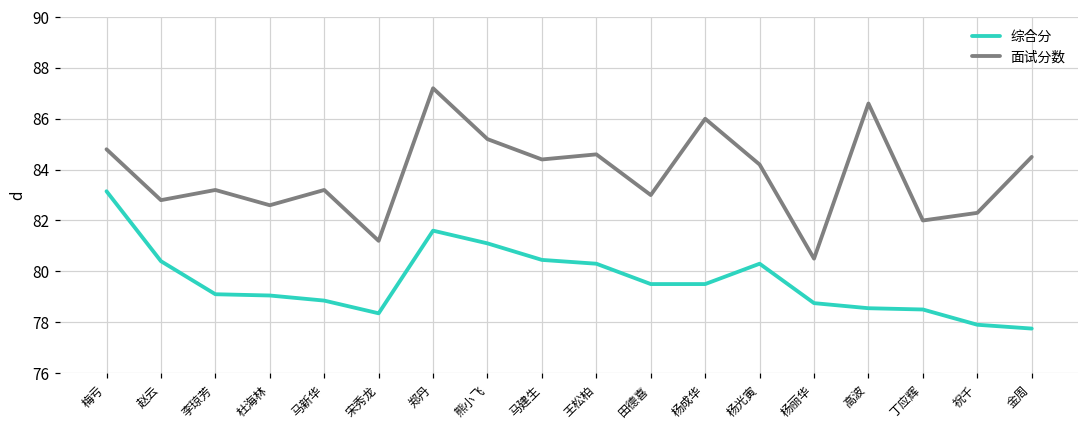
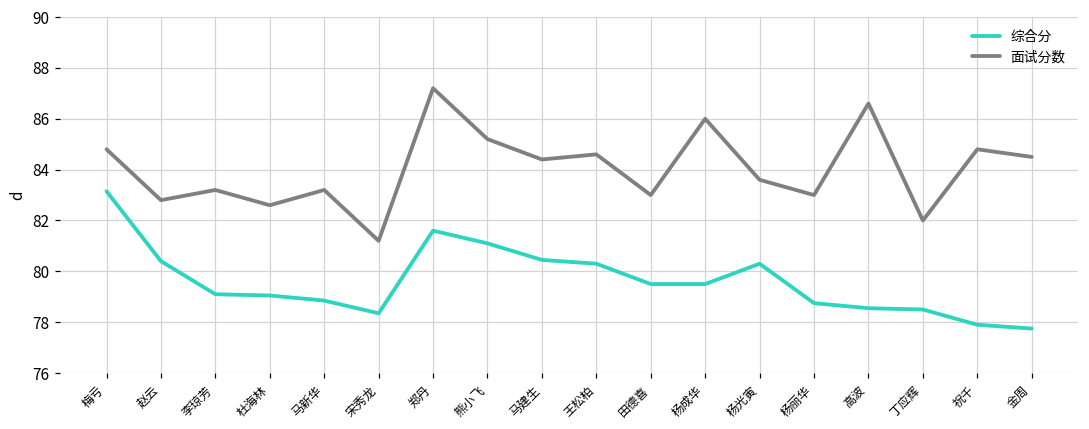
面试分数, 杨光寅: 84.2 -> 83.6
面试分数, 杨丽华: 80.5 -> 83.0
面试分数, 祝千: 82.3 -> 84.8
